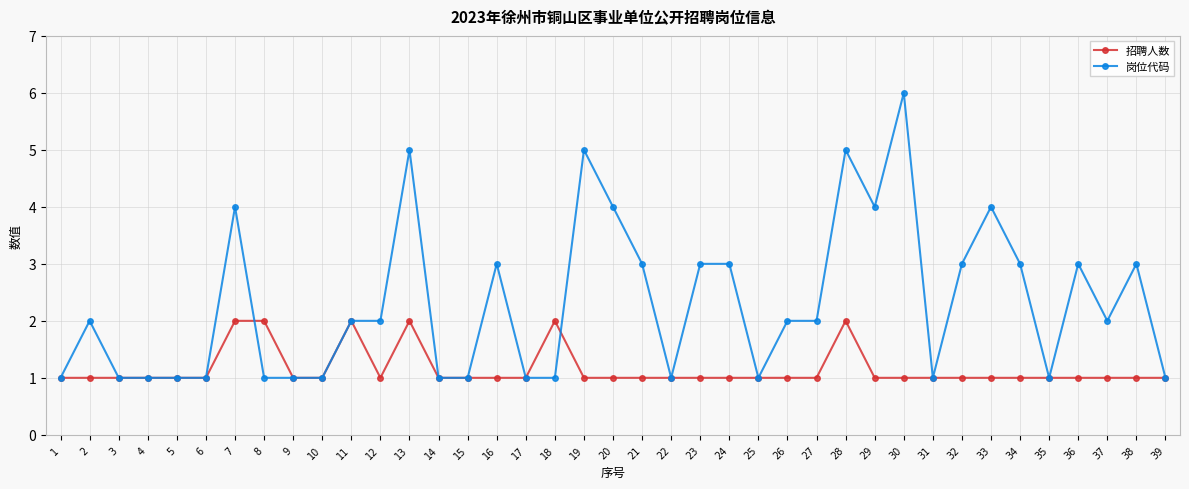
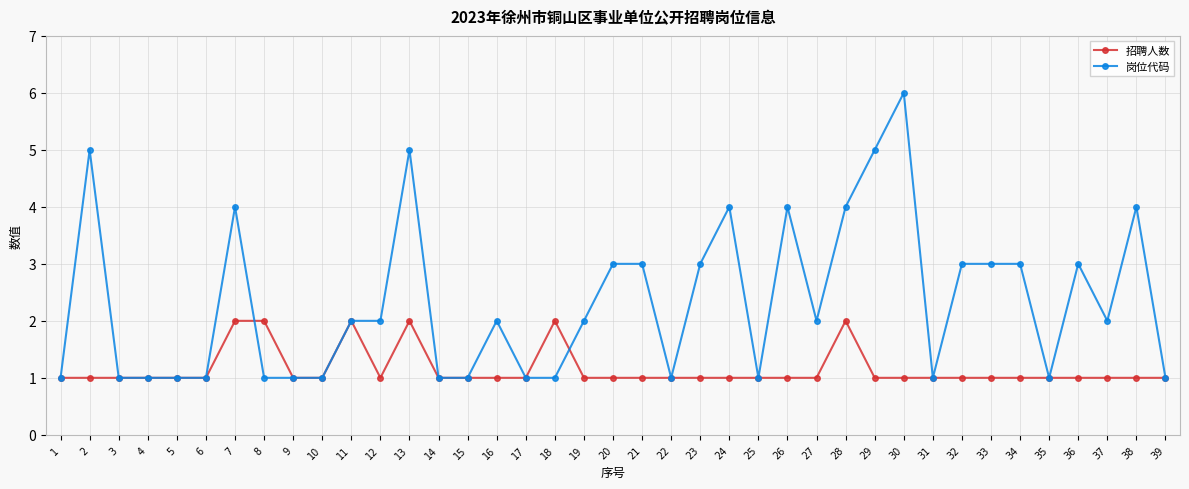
岗位代码, 2: 2 -> 5
岗位代码, 16: 3 -> 2
岗位代码, 19: 5 -> 2
岗位代码, 20: 4 -> 3
岗位代码, 24: 3 -> 4
岗位代码, 26: 2 -> 4
岗位代码, 28: 5 -> 4
岗位代码, 29: 4 -> 5
岗位代码, 33: 4 -> 3
岗位代码, 38: 3 -> 4
